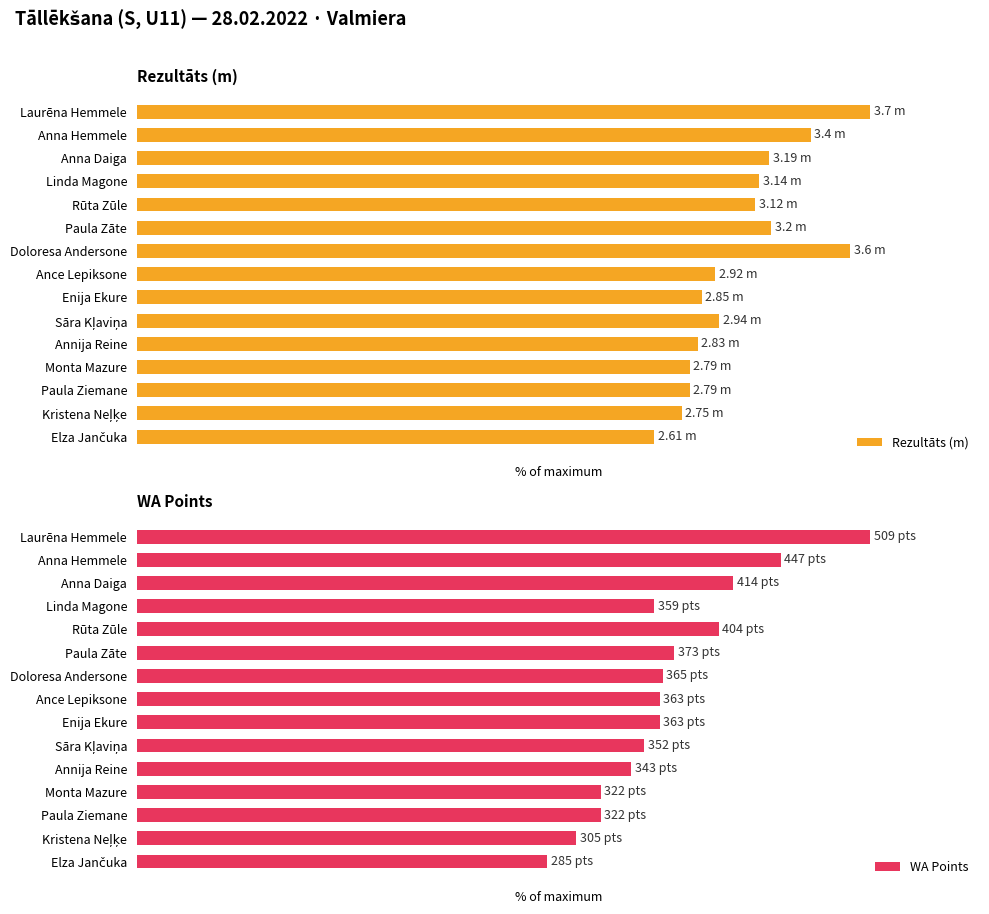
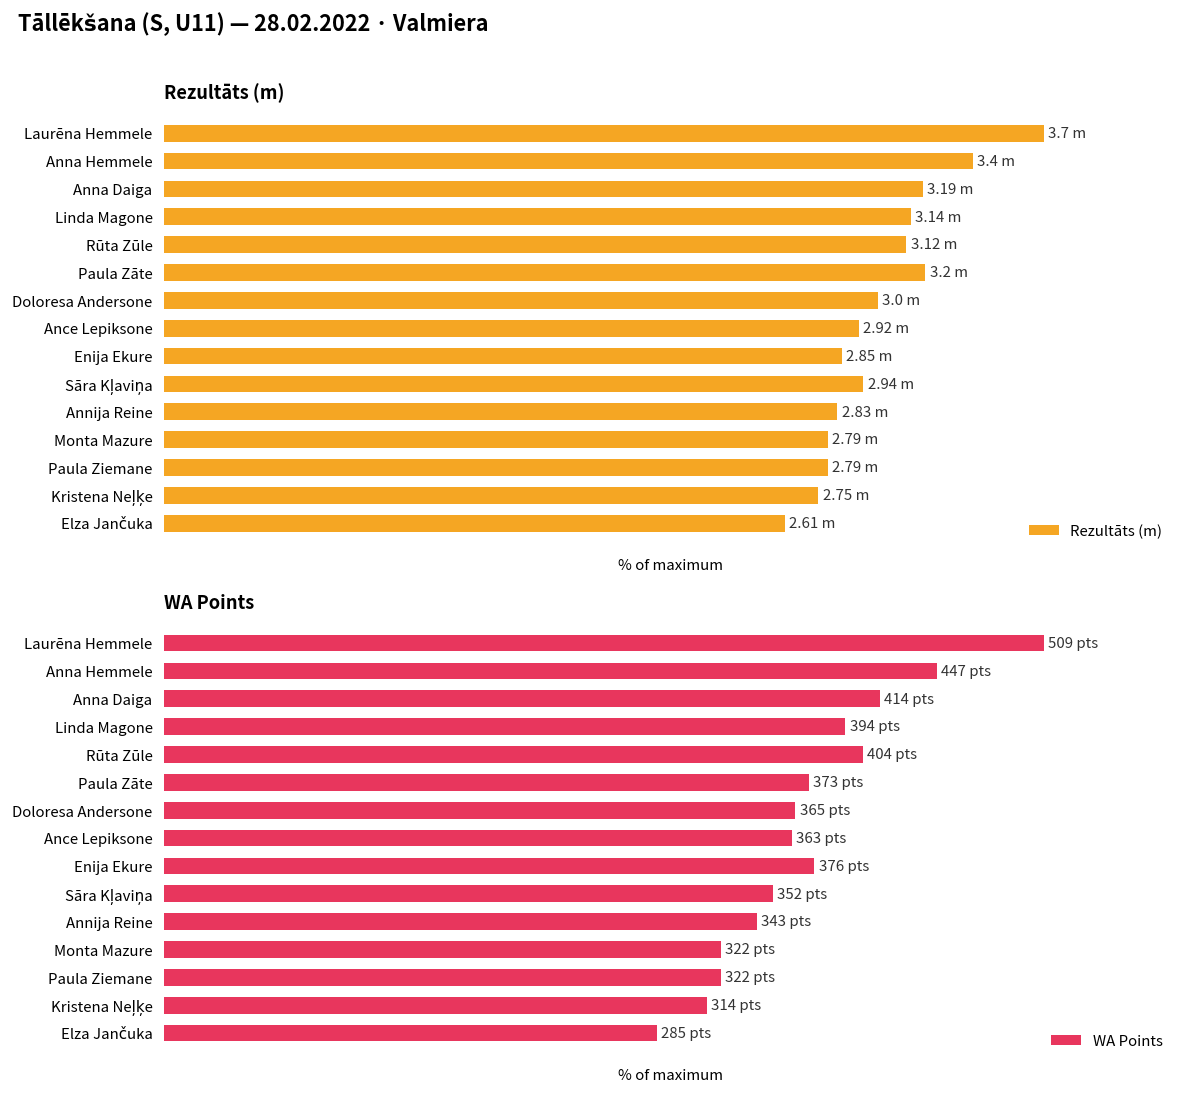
Rezultāts (m), Doloresa Andersone: 3.6 -> 3.0
WA Points, Linda Magone: 359 -> 394
WA Points, Enija Ekure: 363 -> 376
WA Points, Kristena Neļķe: 305 -> 314
